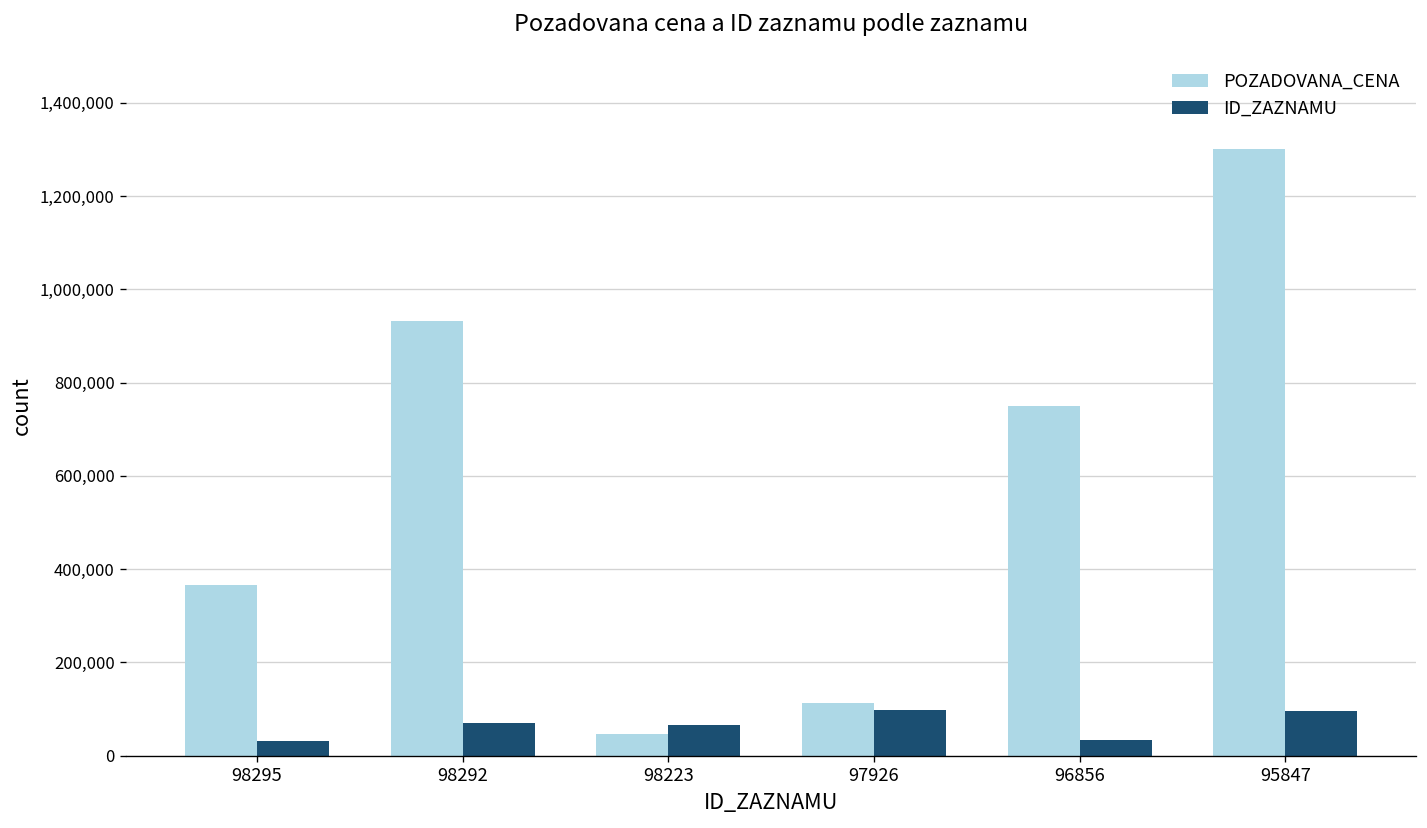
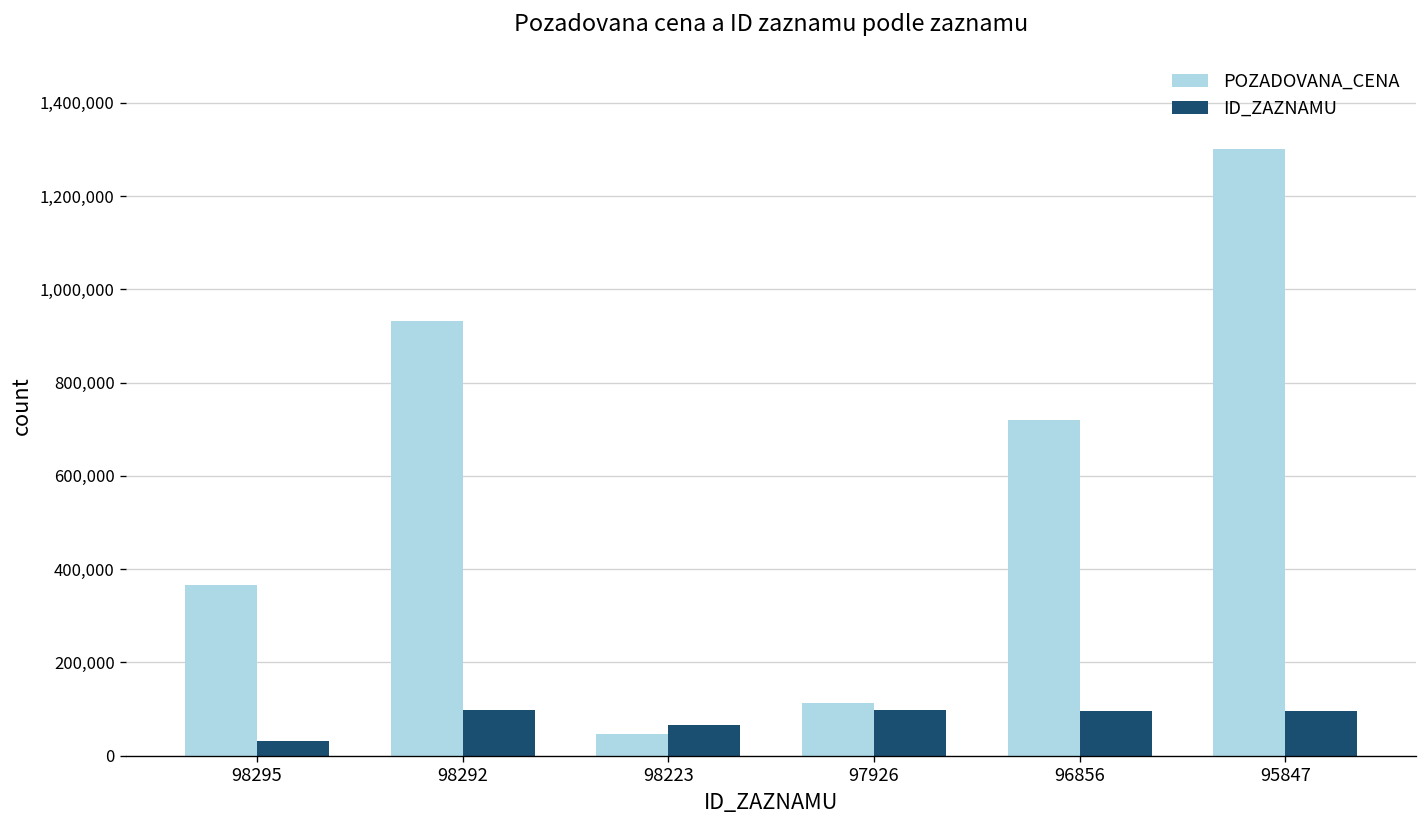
ID_ZAZNAMU, 98292: 70,000 -> 100,000
POZADOVANA_CENA, 96856: 750,000 -> 720,000
ID_ZAZNAMU, 96856: 30,000 -> 100,000
